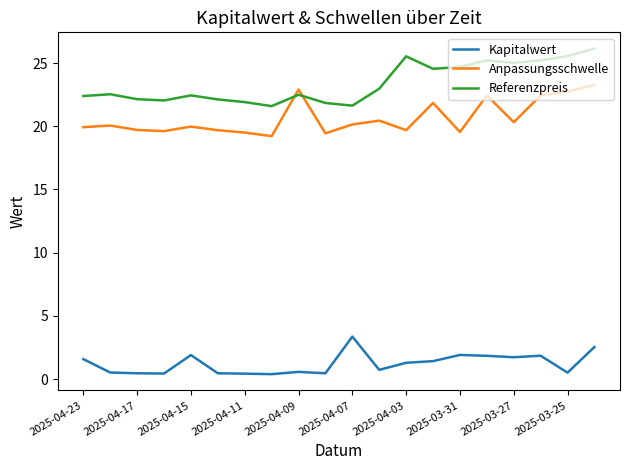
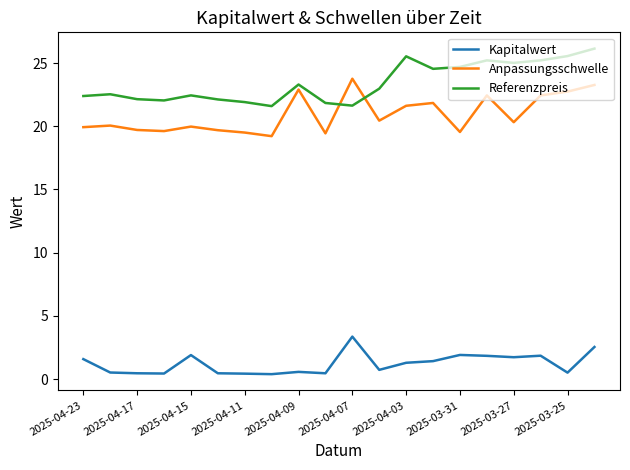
Referenzpreis, 2025-04-09: 22.5 -> 23.3
Anpassungsschwelle, 2025-04-07: 20.1 -> 23.8
Anpassungsschwelle, 2025-04-03: 19.7 -> 21.6
